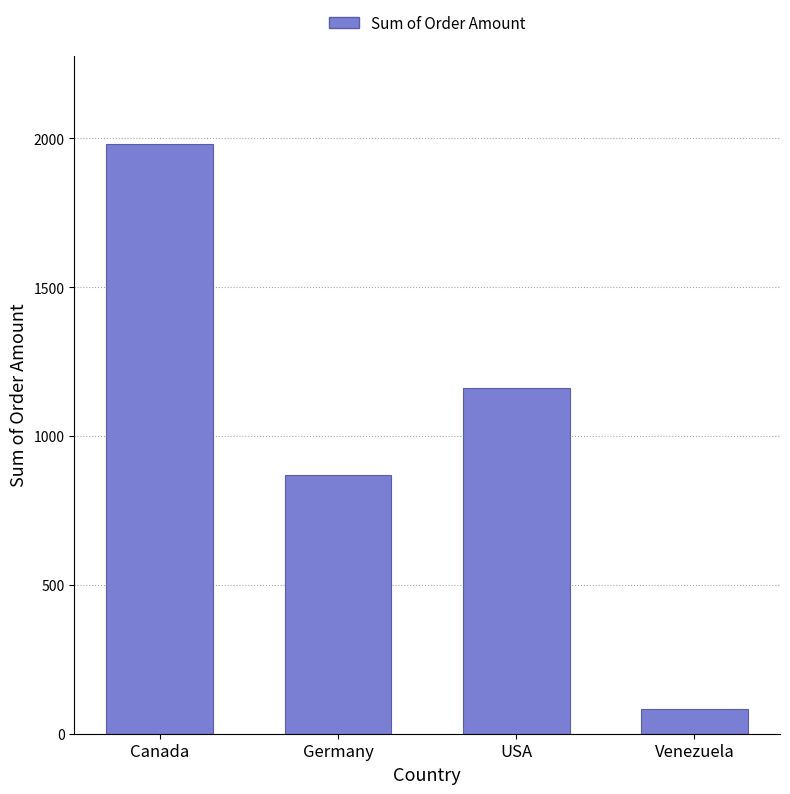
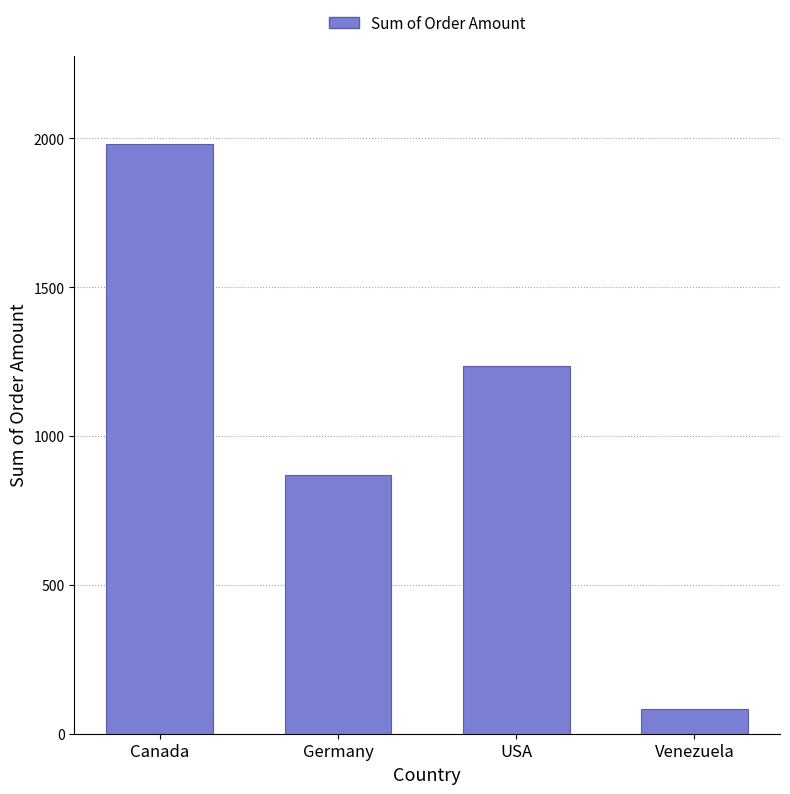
USA: 1160 -> 1240
